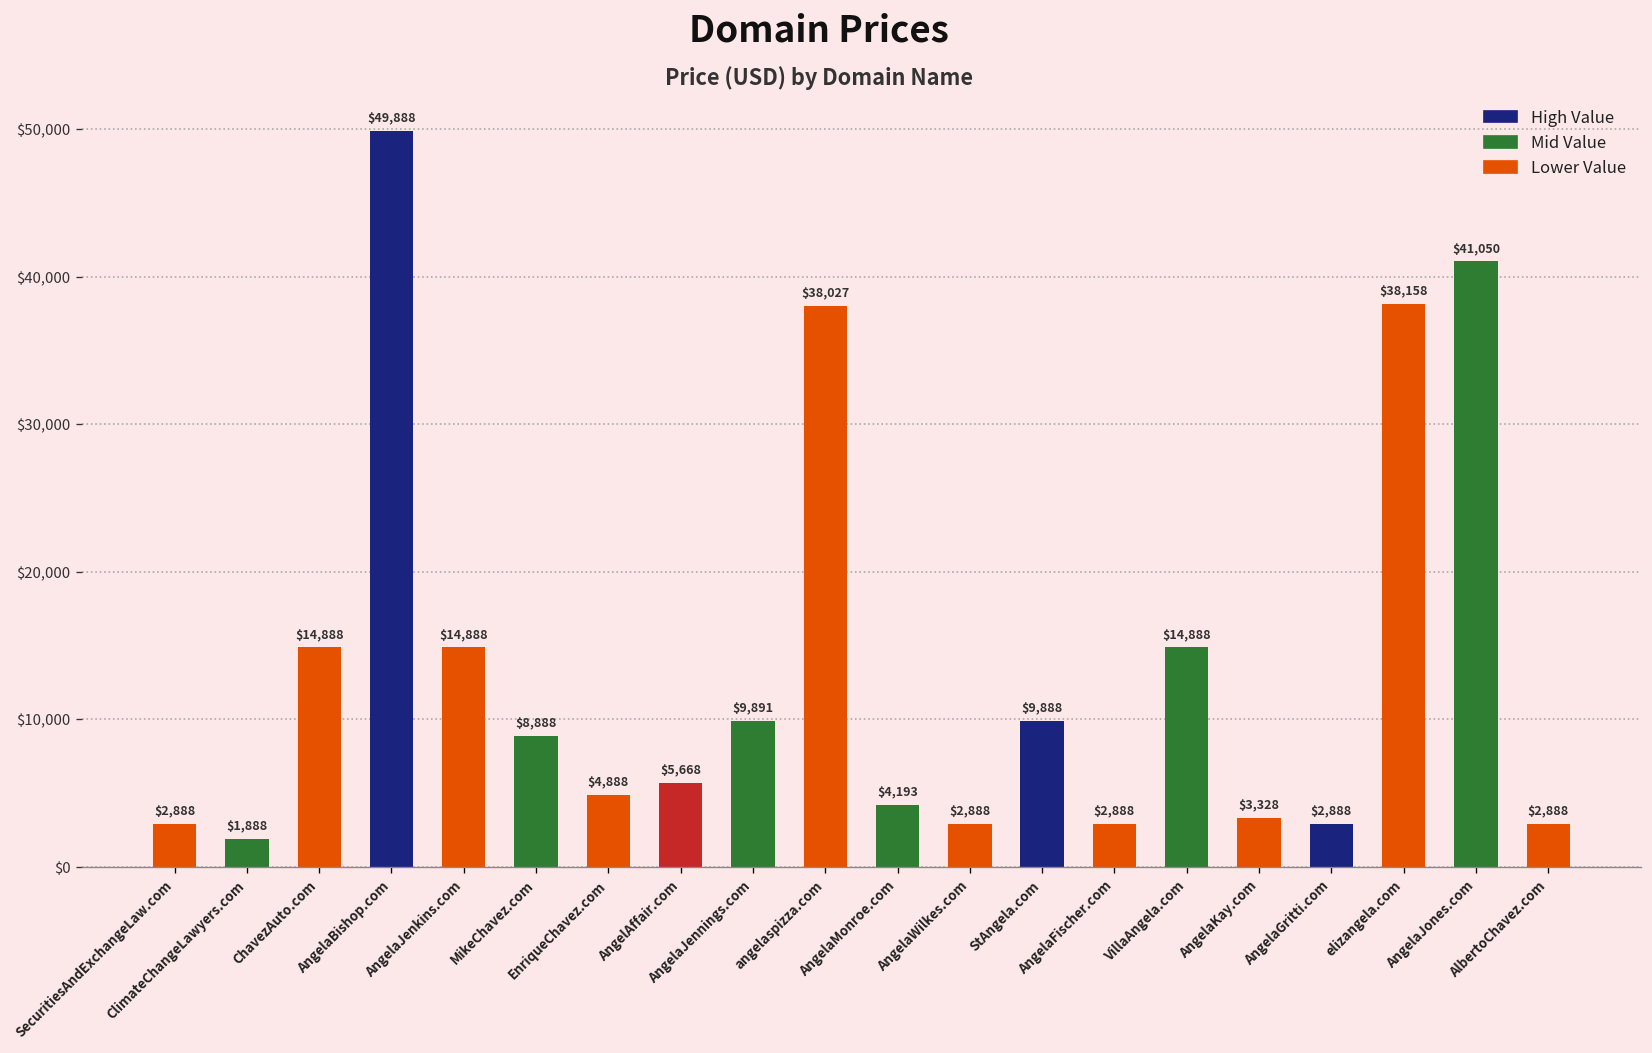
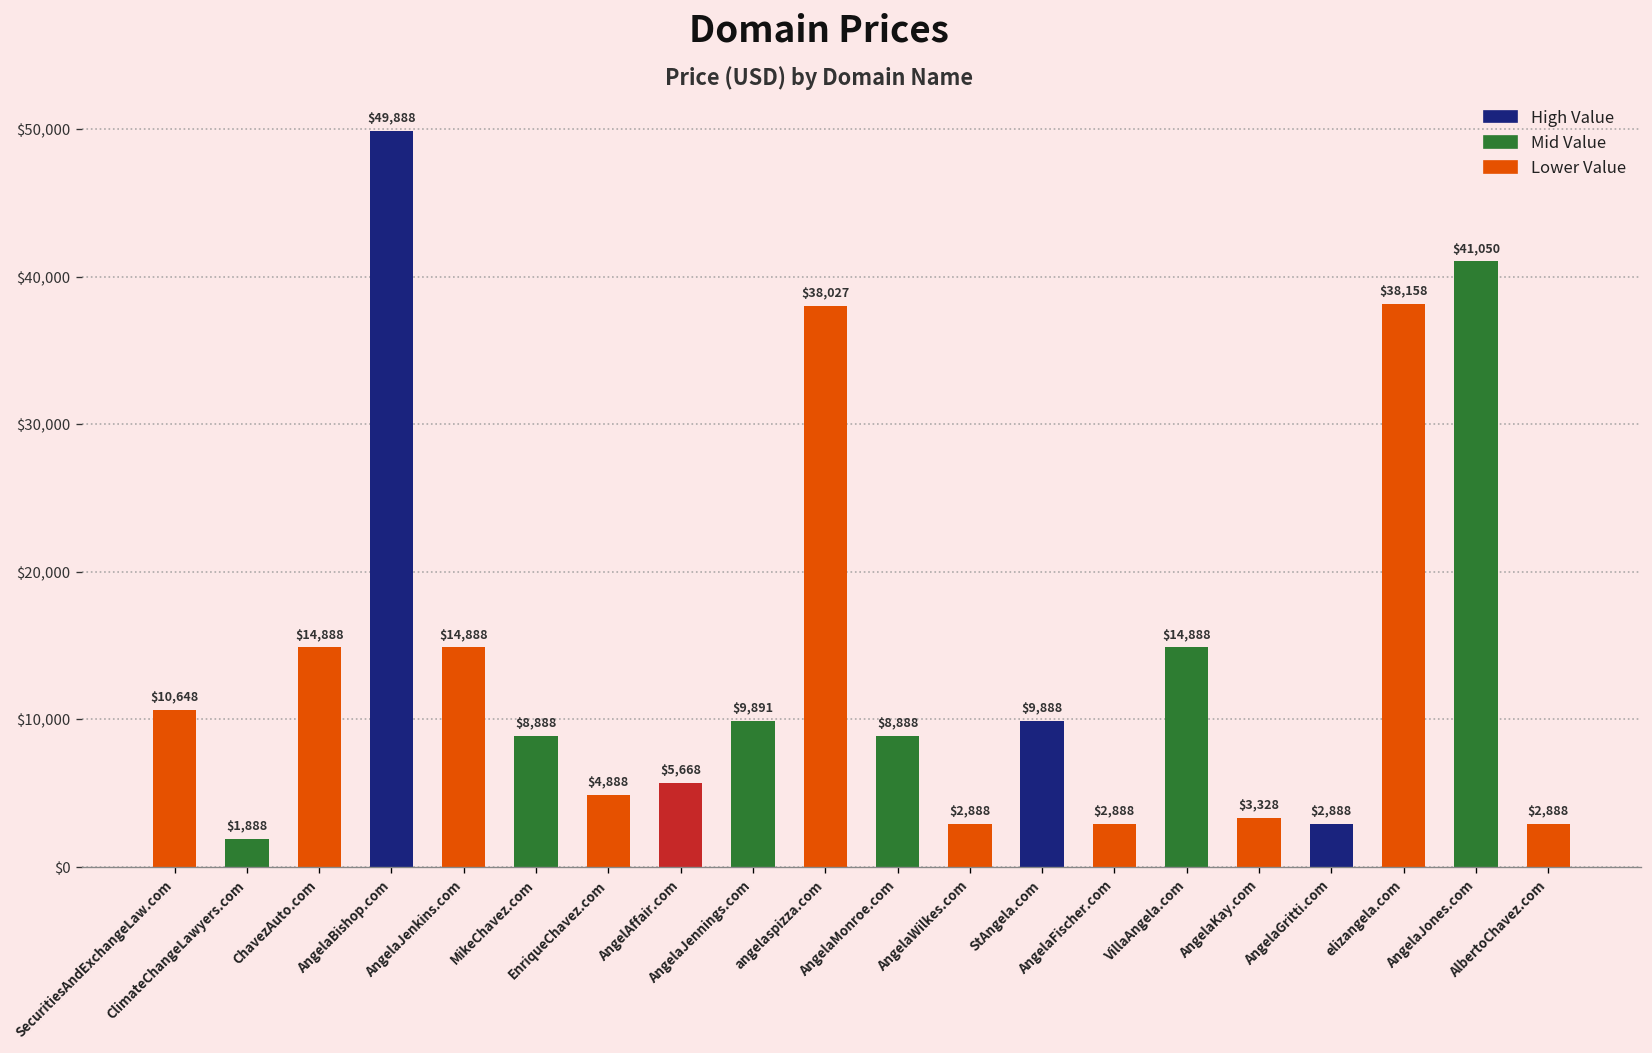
SecuritiesAndExchangeLaw.com: $2,888 -> $10,648
AngelaMonroe.com: $4,193 -> $8,888
